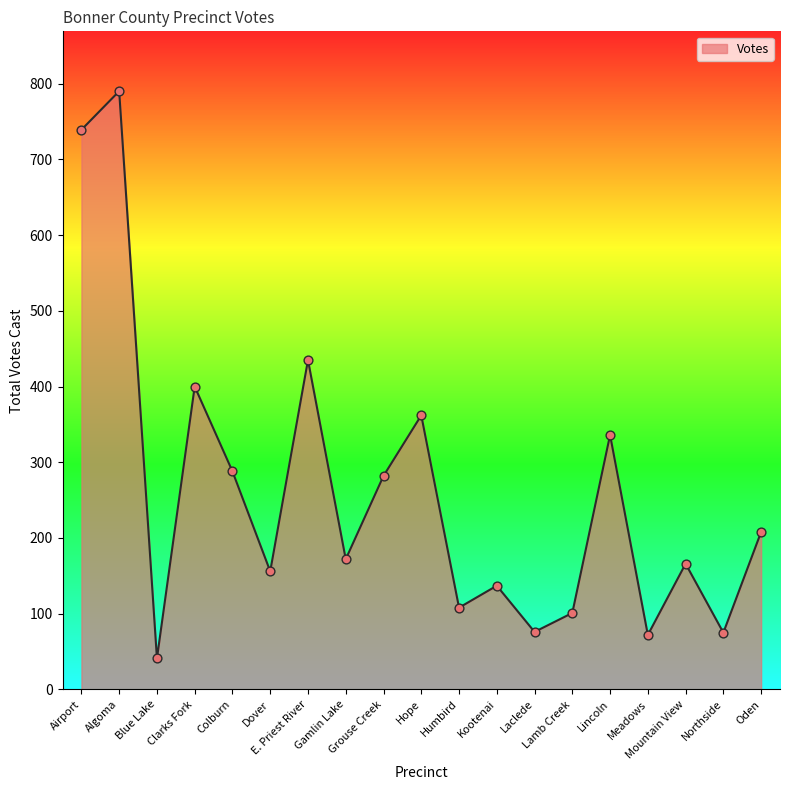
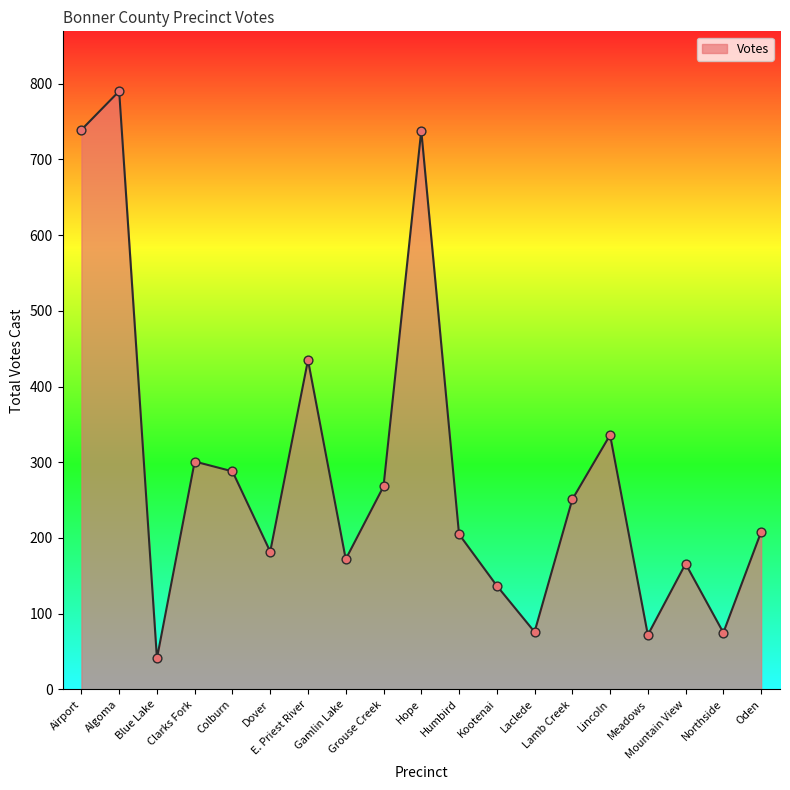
Clarks Fork: 400 -> 300
Dover: 160 -> 180
Grouse Creek: 280 -> 270
Hope: 360 -> 740
Humbird: 110 -> 210
Lamb Creek: 100 -> 250
